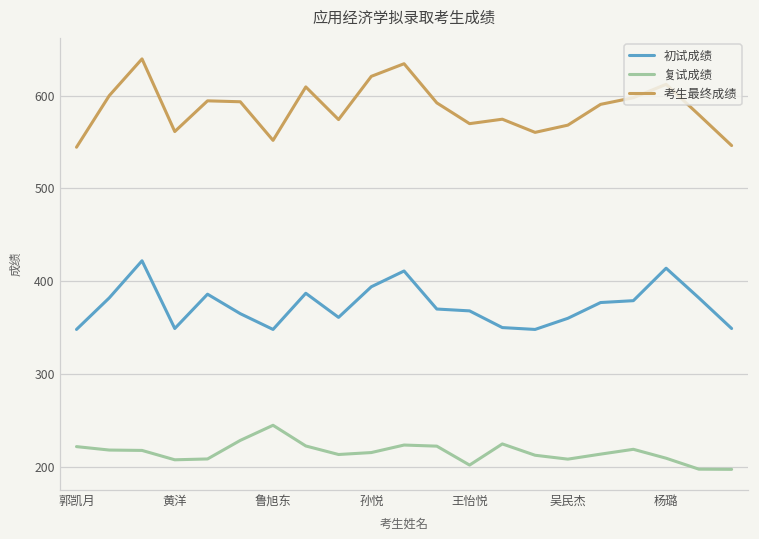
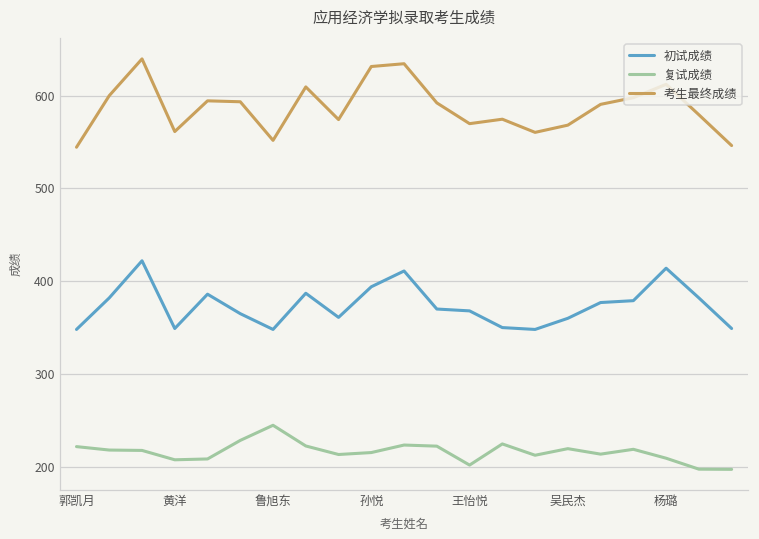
考生最终成绩, 孙悦: 620 -> 630
复试成绩, 吴民杰: 210 -> 220
